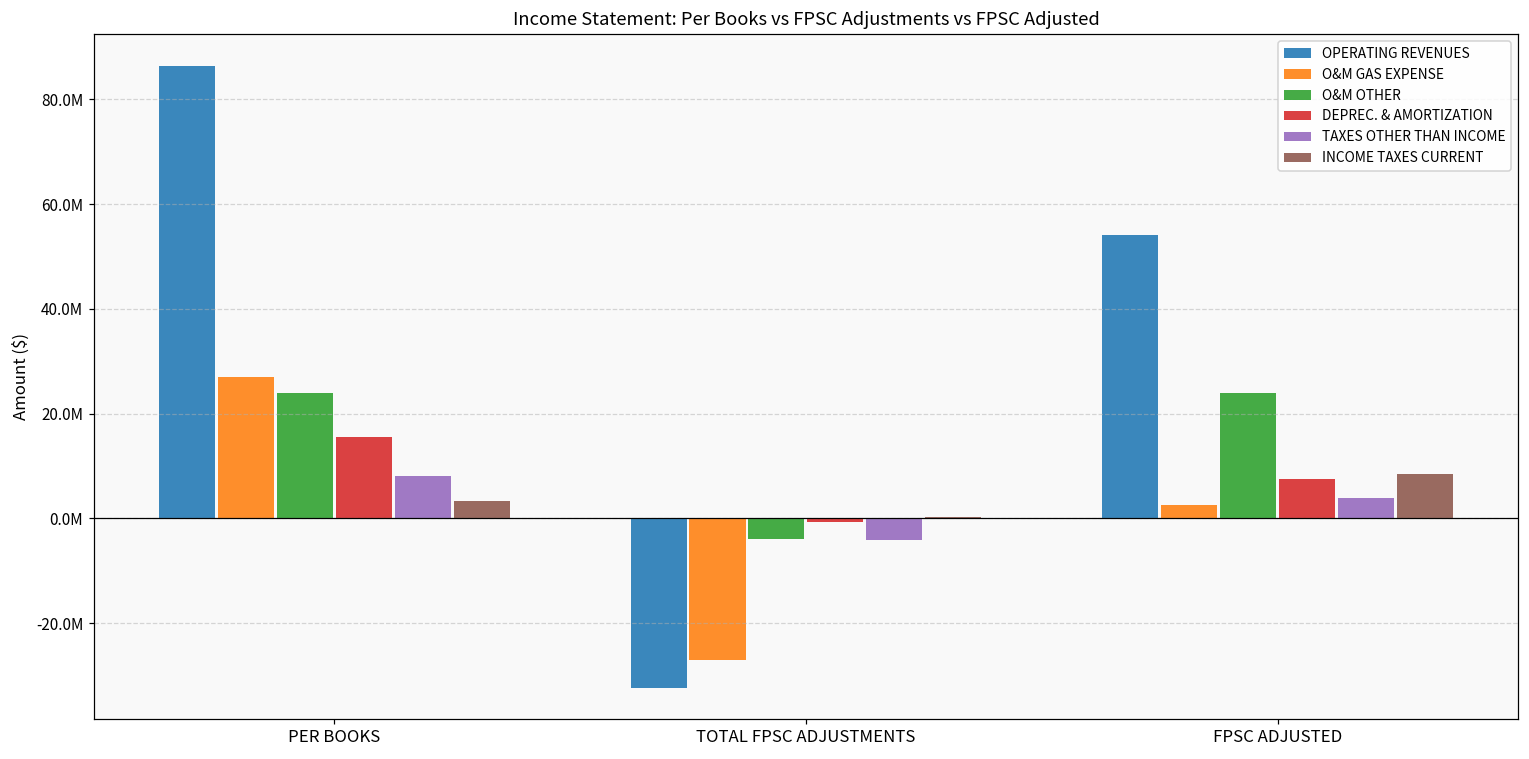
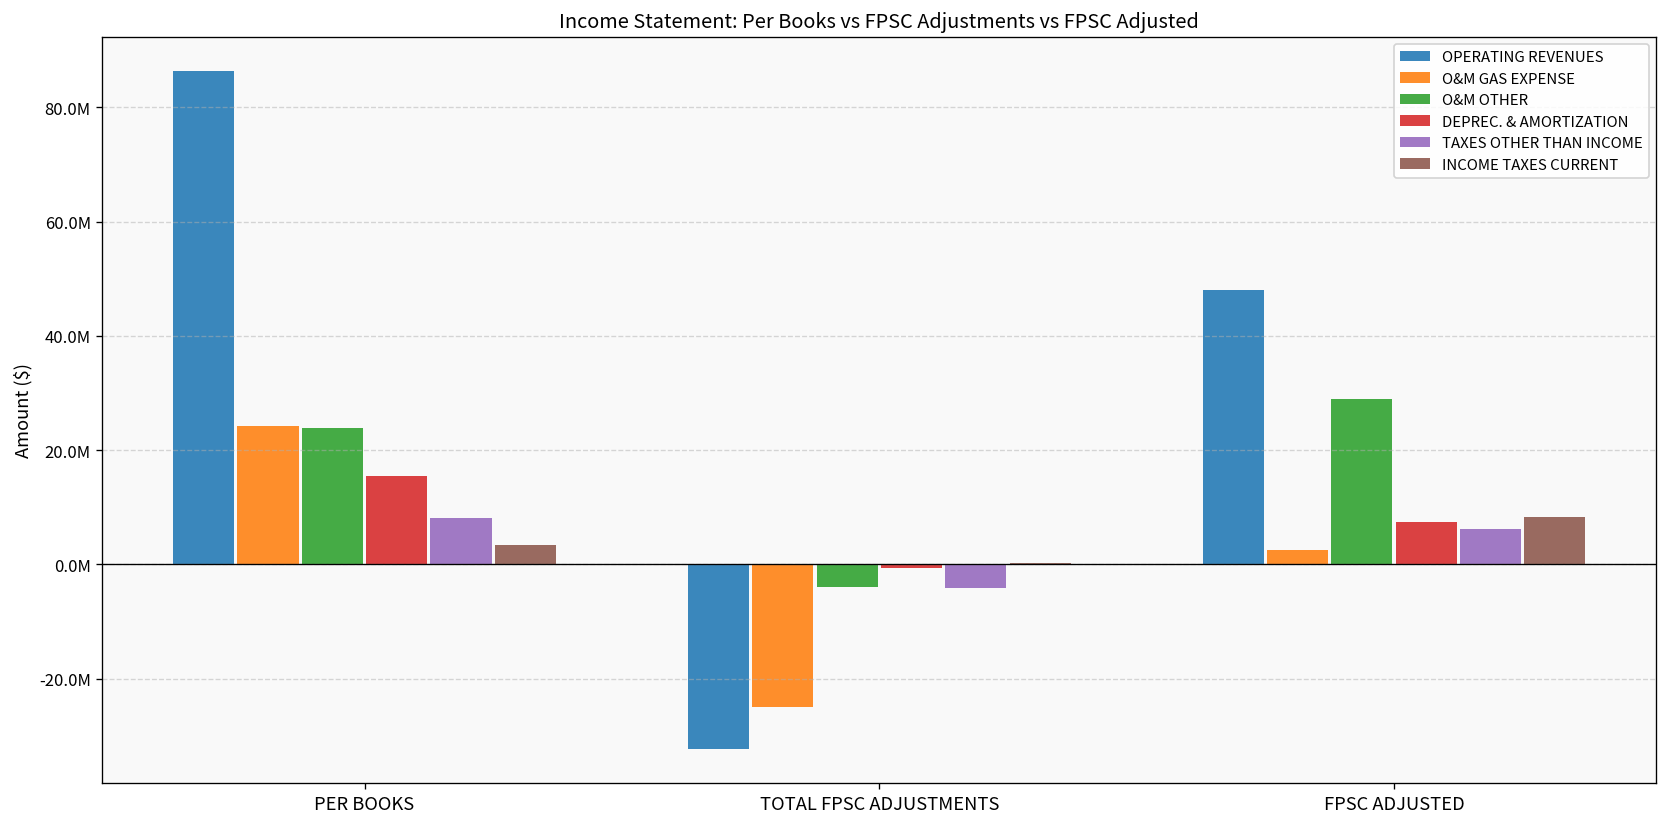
O&M GAS EXPENSE, PER BOOKS: 27000000 -> 24000000
O&M GAS EXPENSE, TOTAL FPSC ADJUSTMENTS: -27000000 -> -25000000
OPERATING REVENUES, FPSC ADJUSTED: 54000000 -> 48000000
O&M OTHER, FPSC ADJUSTED: 24000000 -> 29000000
TAXES OTHER THAN INCOME, FPSC ADJUSTED: 4000000 -> 6000000
